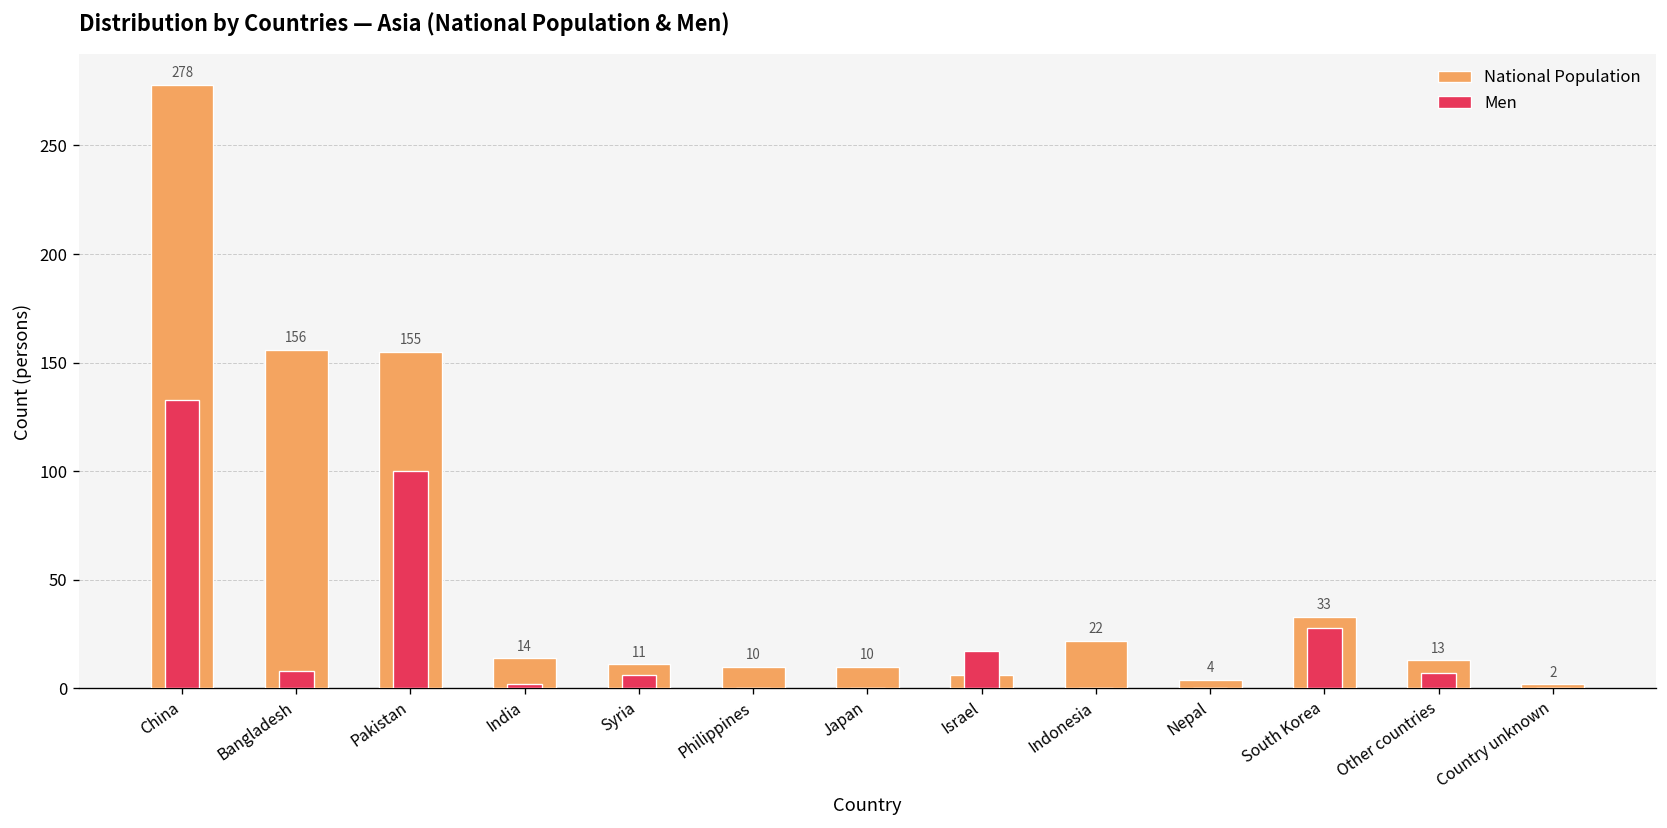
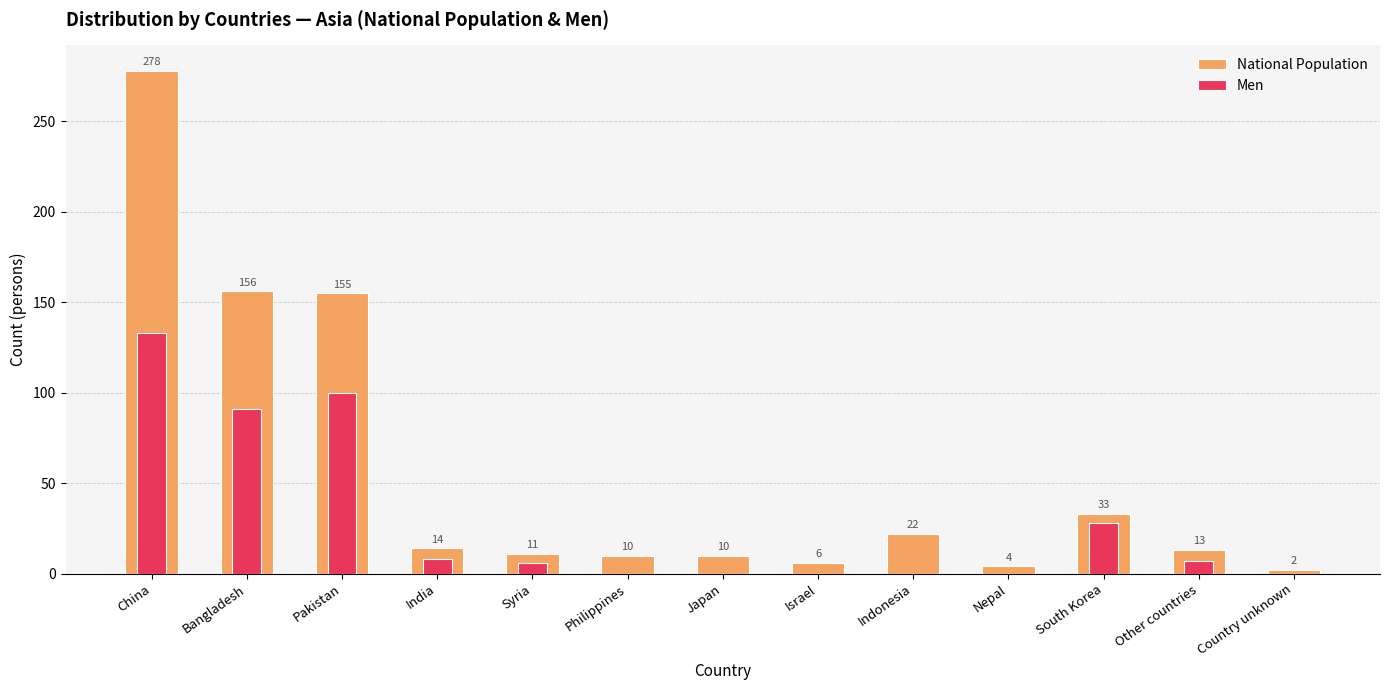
Men, Bangladesh: 8 -> 91
Men, India: 2 -> 8
Men, Israel: 17 -> 0
